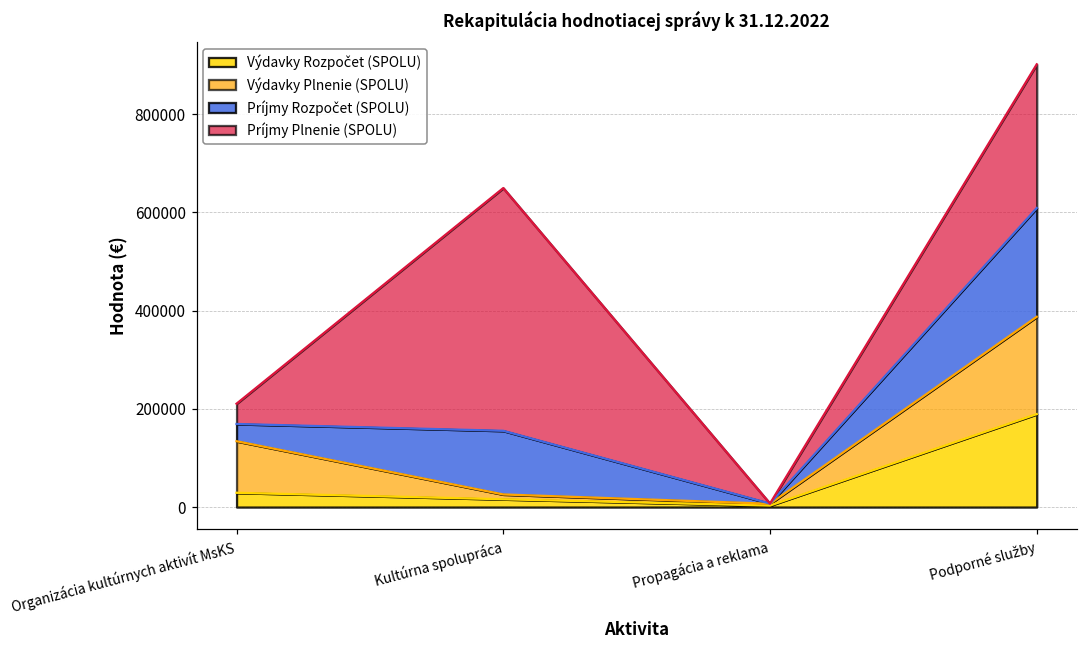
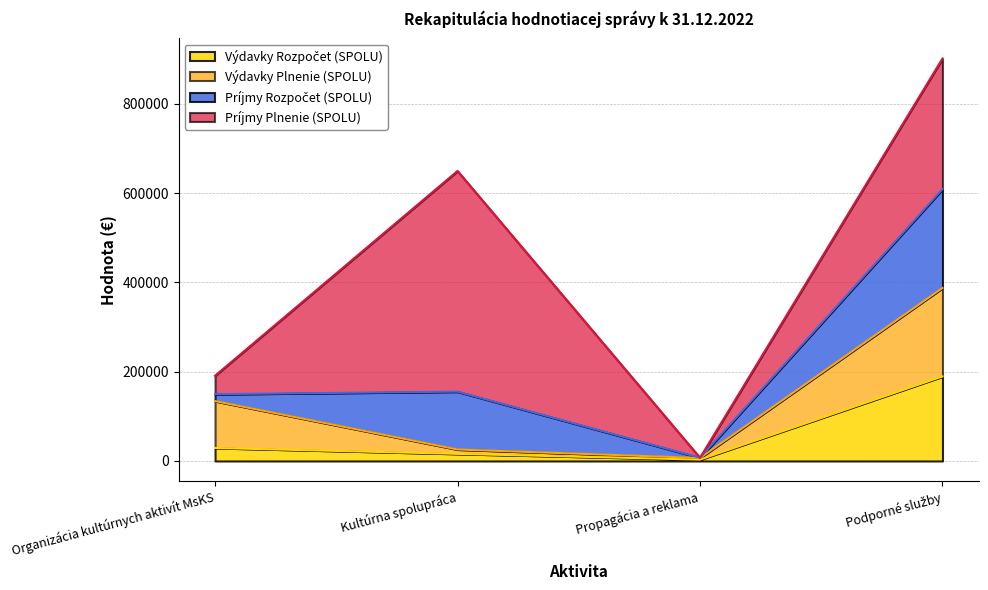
Príjmy Rozpočet (SPOLU), Organizácia kultúrnych aktivít MsKS: 40000 -> 20000
